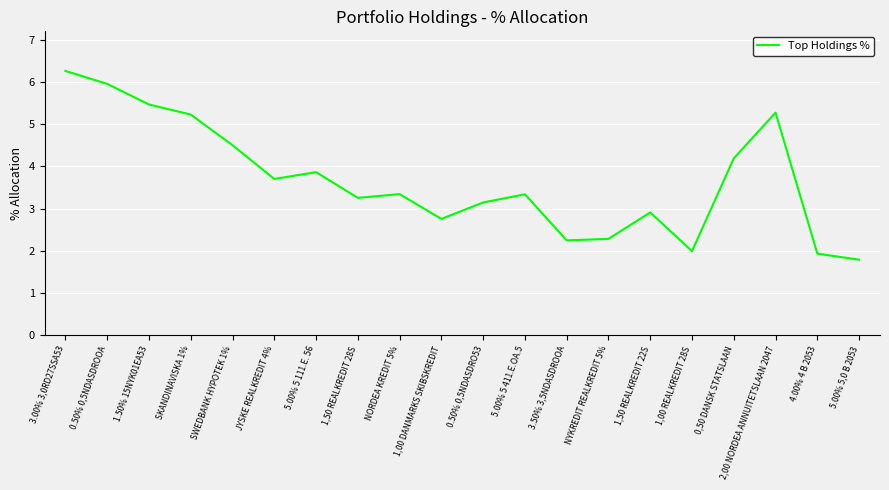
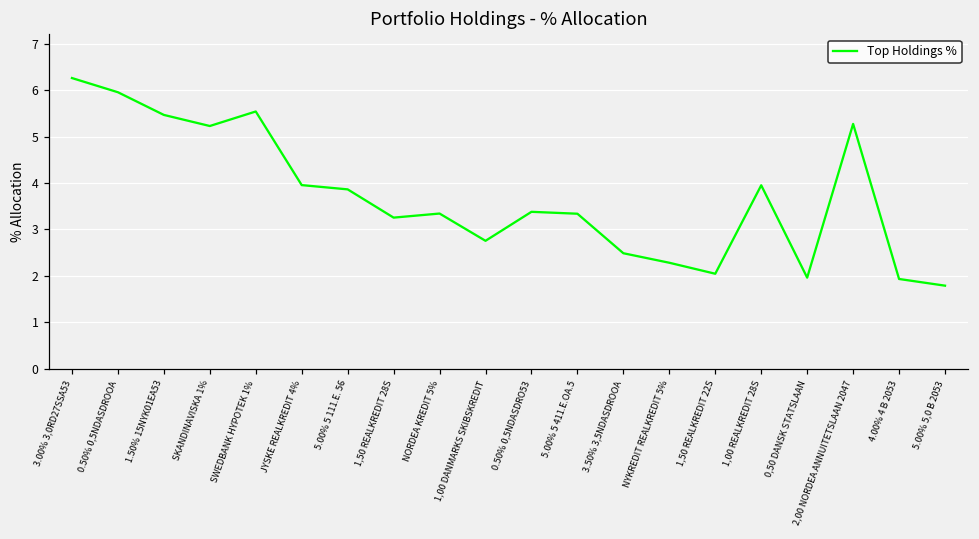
SWEDBANK HYPOTEK 1%: 4.5 -> 5.5
JYSKE REALKREDIT 4%: 3.7 -> 4.0
0.50% 0,5NDASDRO53: 3.1 -> 3.4
3.50% 3,5NDASDROOA: 2.2 -> 2.5
1,50 REALKREDIT 22S: 2.9 -> 2.0
1,00 REALKREDIT 28S: 2.0 -> 4.0
0,50 DANSK STATSLAAN: 4.2 -> 2.0
